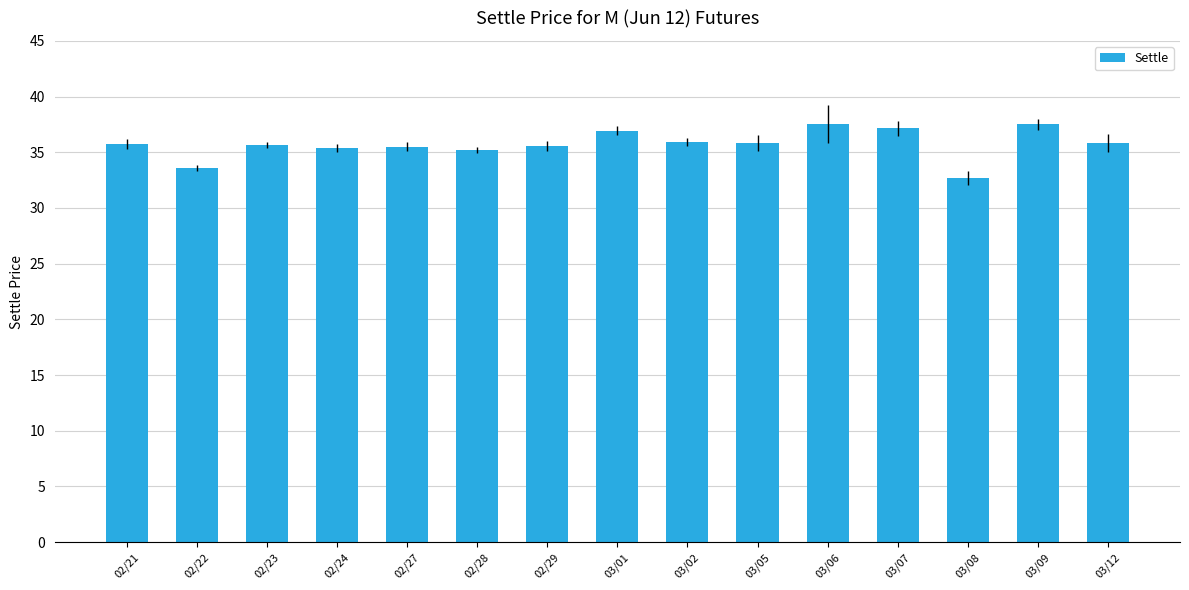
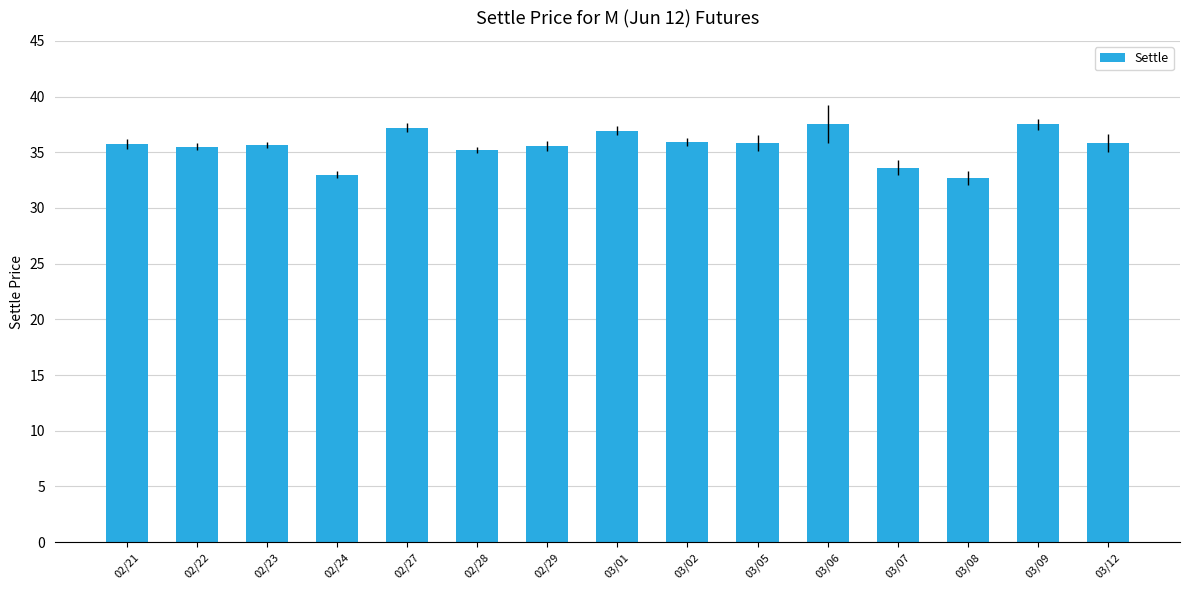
02/22: 33.6 -> 35.5
02/24: 35.4 -> 33.0
02/27: 35.5 -> 37.2
03/07: 37.2 -> 33.6
